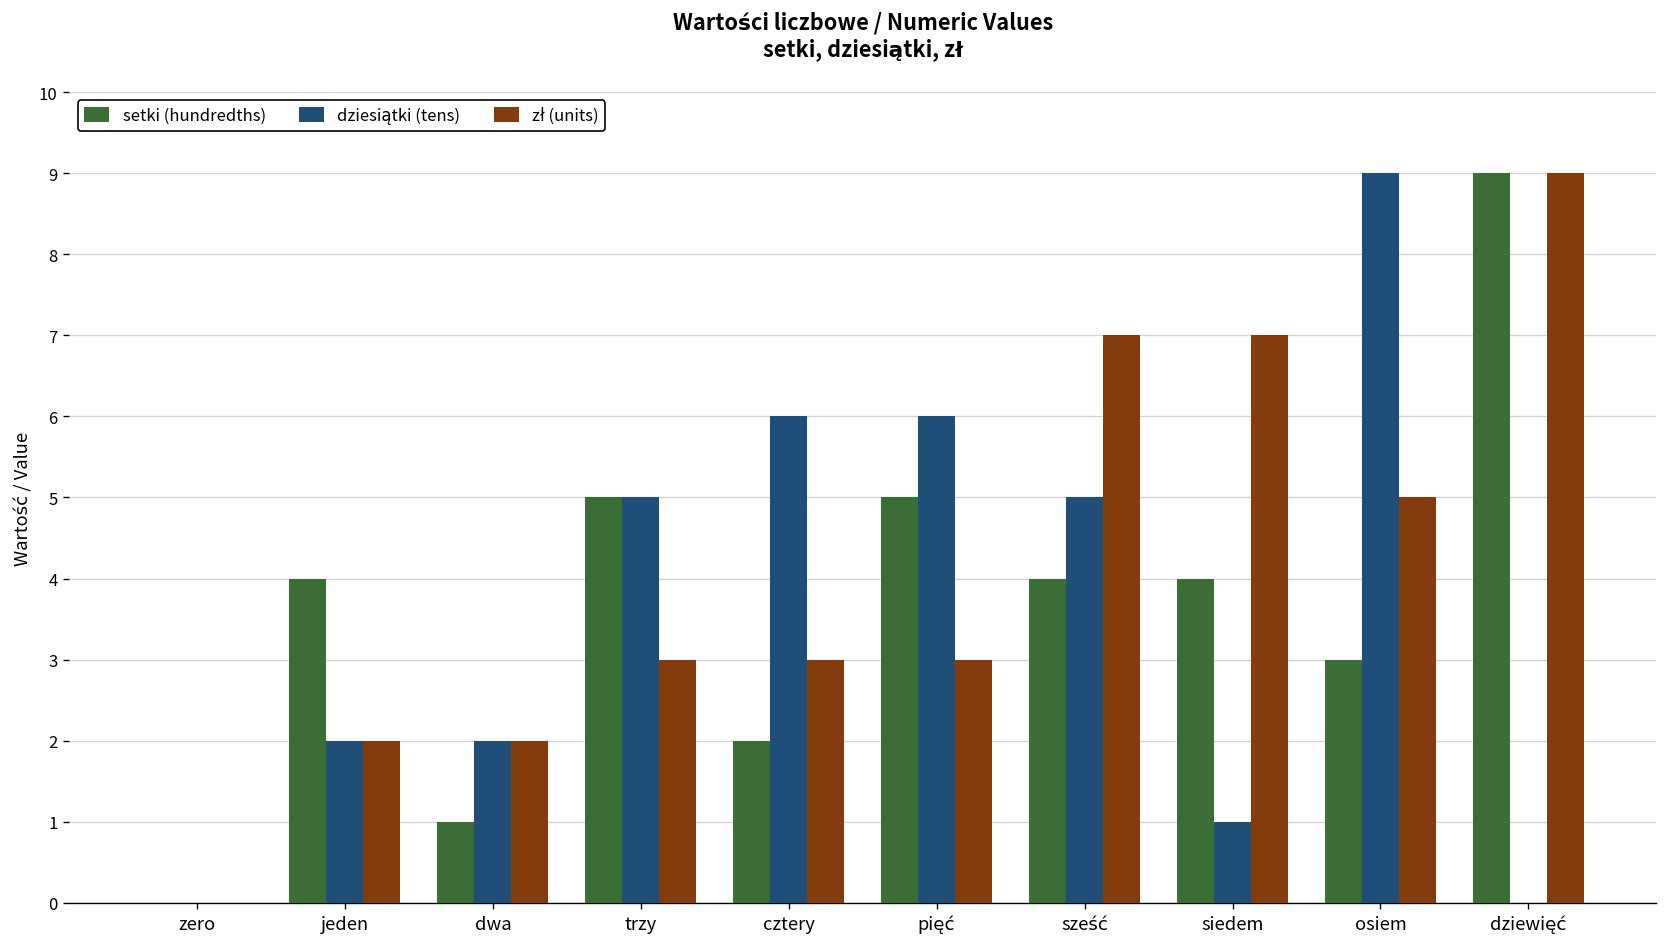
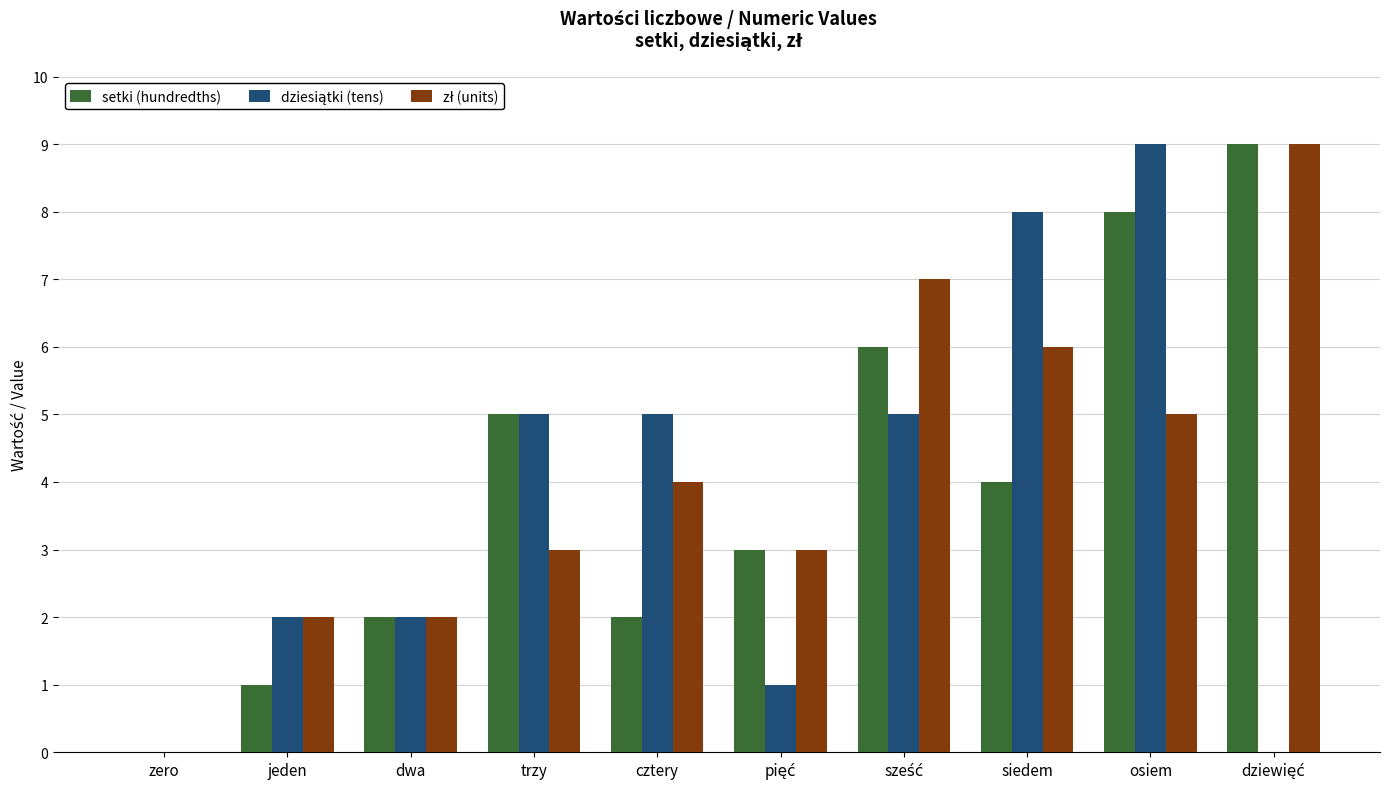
setki (hundredths), jeden: 4 -> 1
setki (hundredths), dwa: 1 -> 2
dziesiątki (tens), cztery: 6 -> 5
zł (units), cztery: 3 -> 4
setki (hundredths), pięć: 5 -> 3
dziesiątki (tens), pięć: 6 -> 1
setki (hundredths), sześć: 4 -> 6
dziesiątki (tens), siedem: 1 -> 8
zł (units), siedem: 7 -> 6
setki (hundredths), osiem: 3 -> 8
